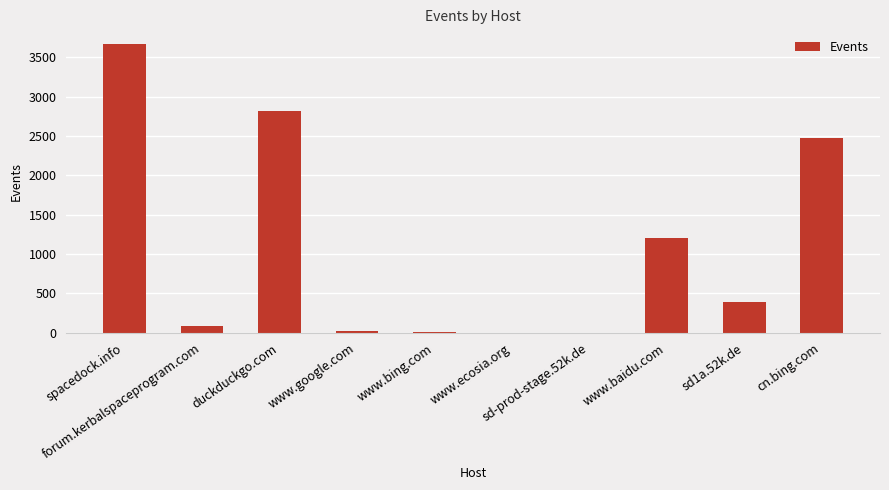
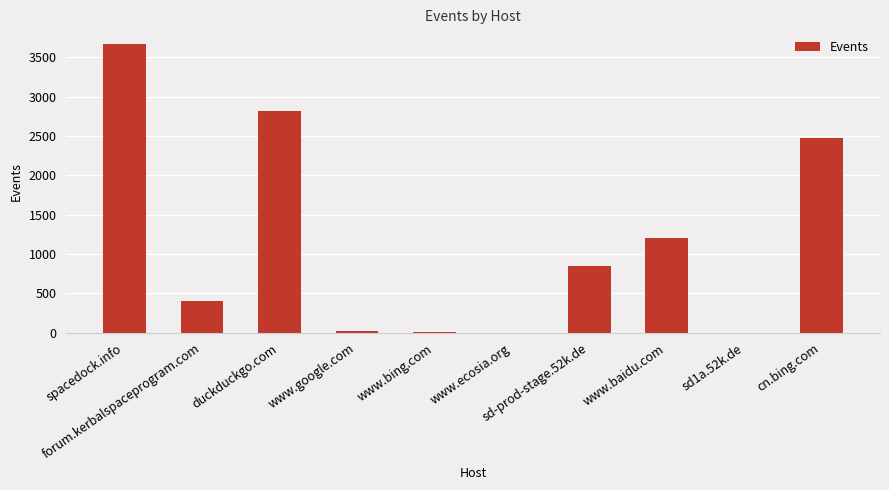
forum.kerbalspaceprogram.com: 100 -> 400
sd-prod-stage.52k.de: 0 -> 800
sd1a.52k.de: 400 -> 0
